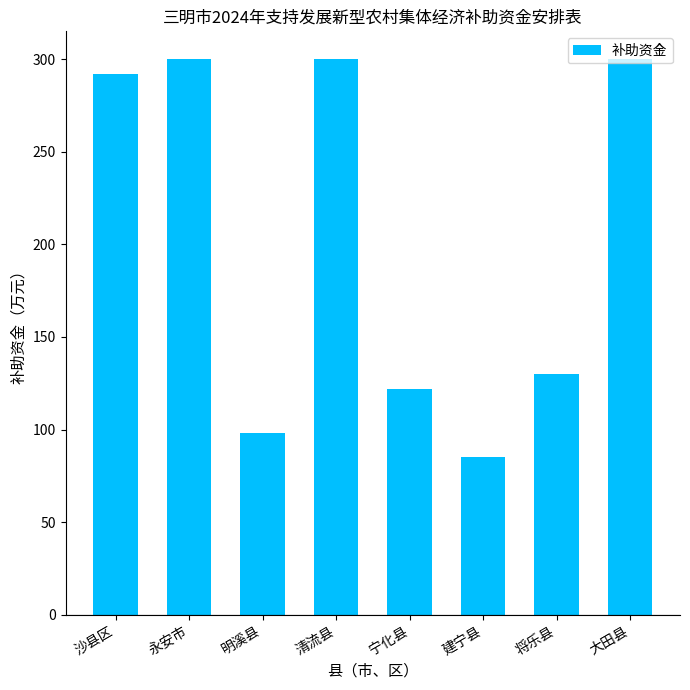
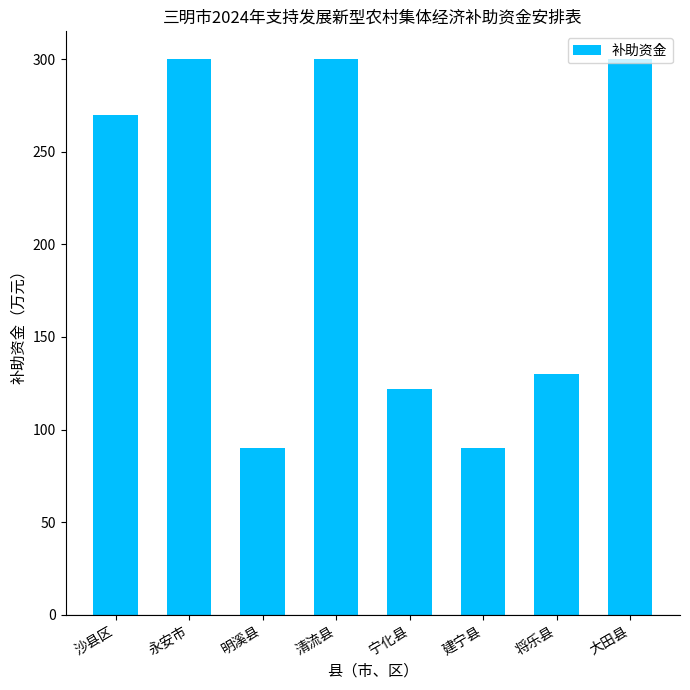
沙县区: 292 -> 270
明溪县: 98 -> 90
建宁县: 85 -> 90
